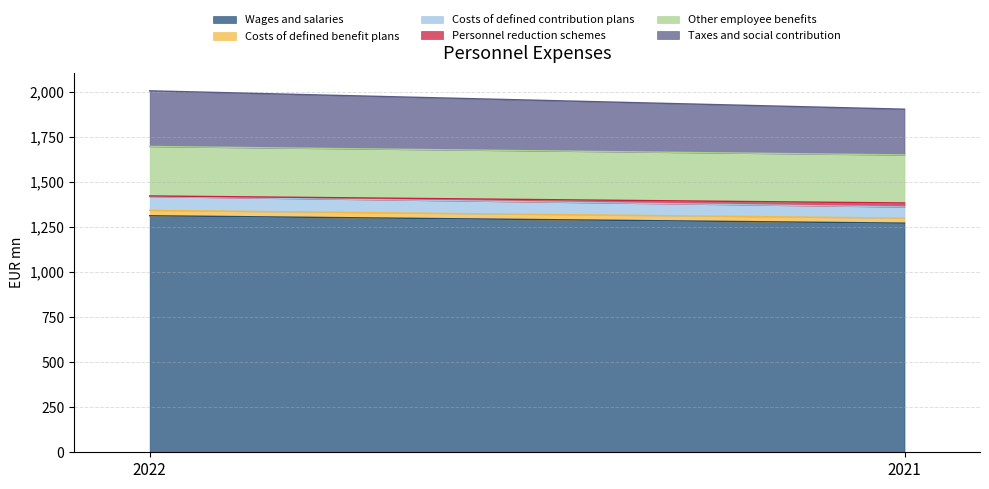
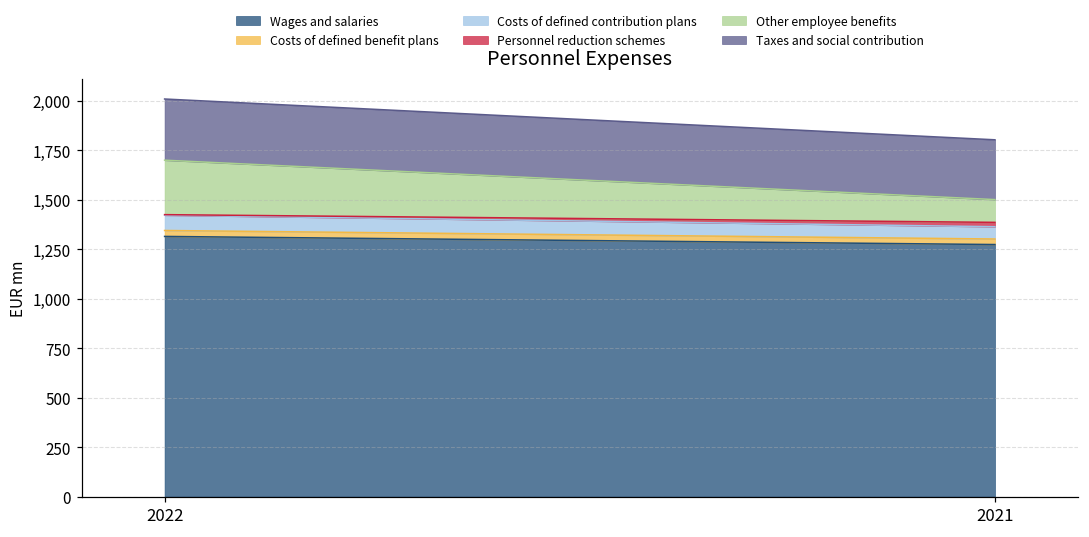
Other employee benefits, 2021: 270 -> 120
Taxes and social contribution, 2021: 250 -> 300
